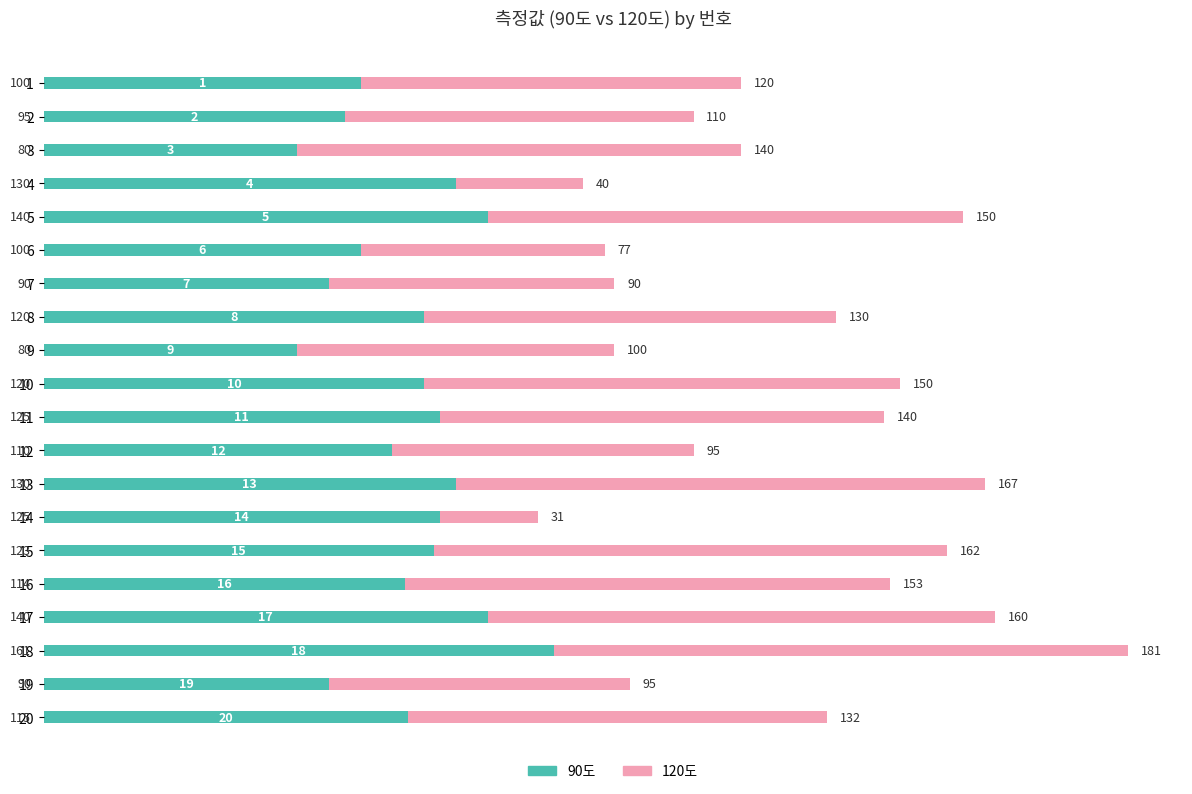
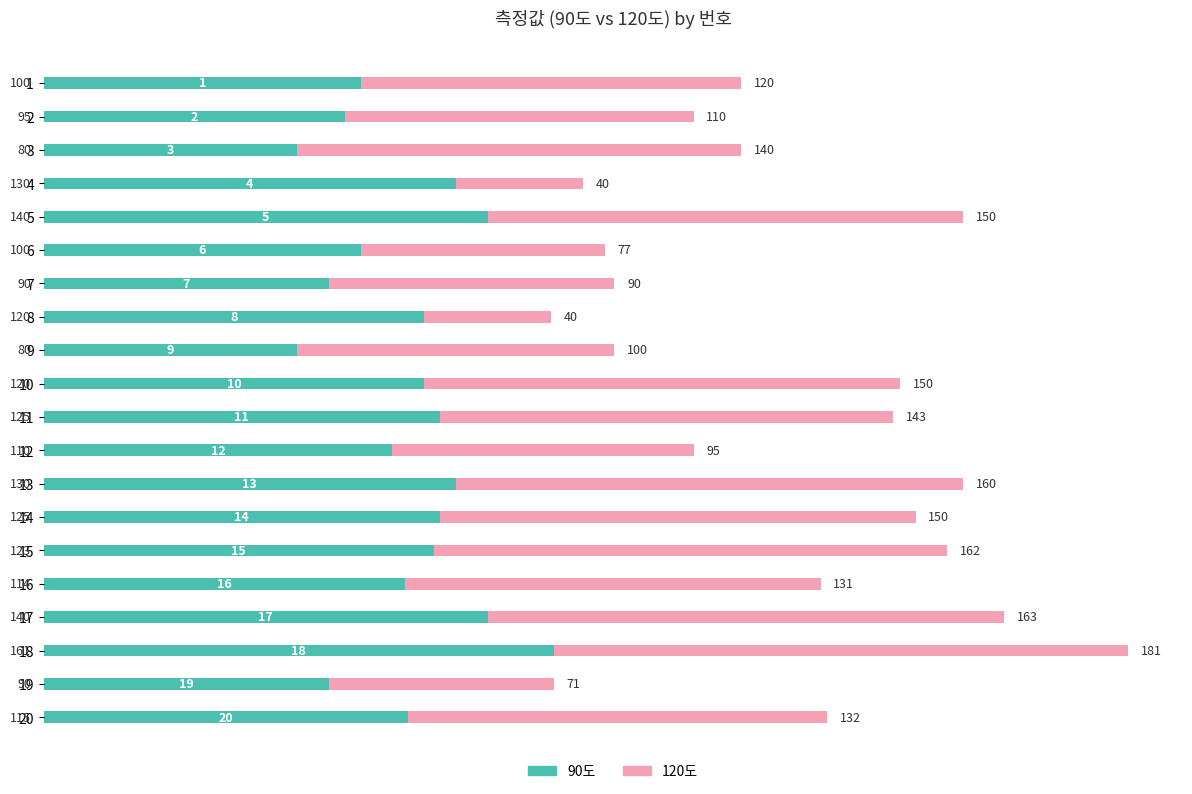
120도, 8: 130 -> 40
120도, 11: 140 -> 143
120도, 13: 167 -> 160
120도, 14: 31 -> 150
120도, 16: 153 -> 131
120도, 17: 160 -> 163
120도, 19: 95 -> 71
